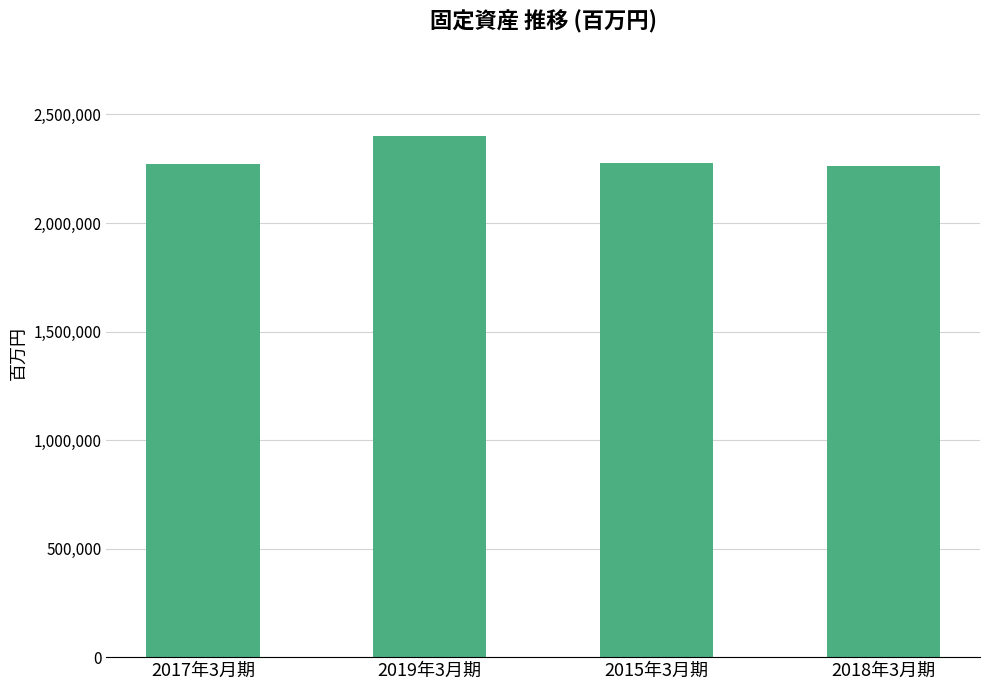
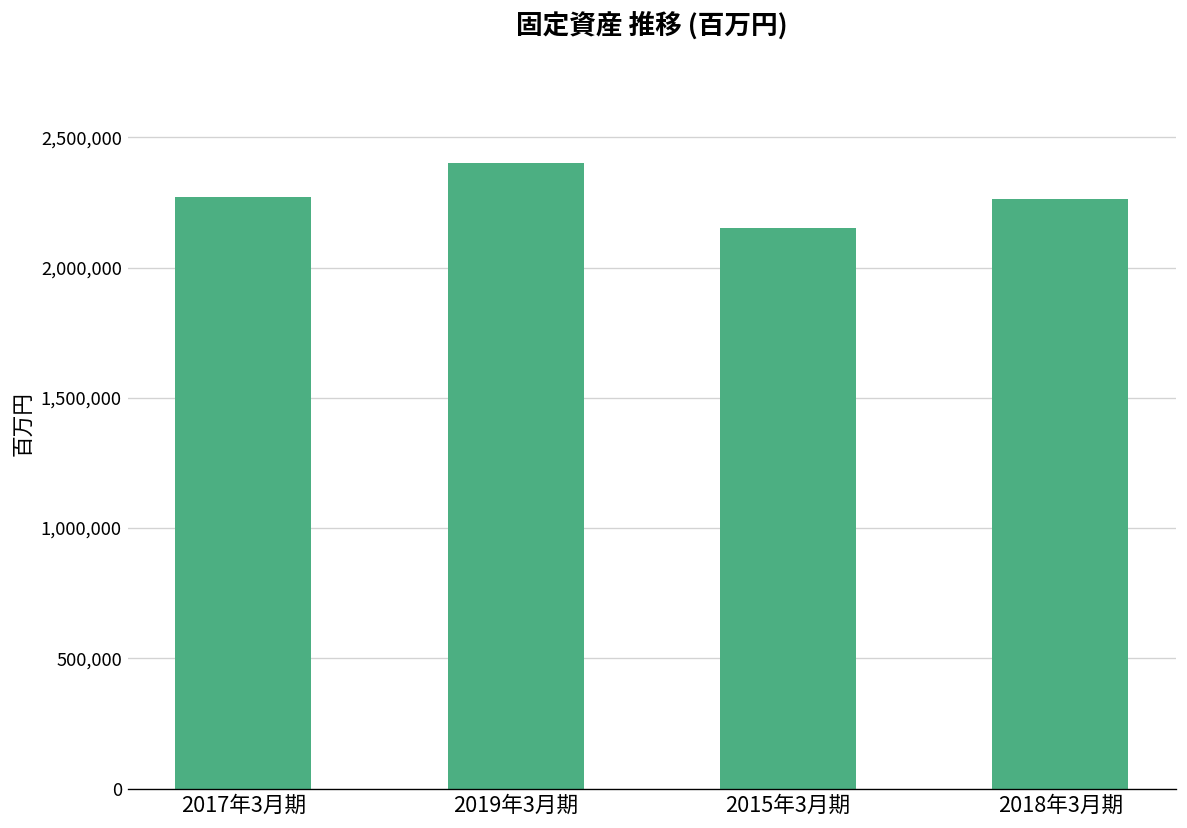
2015年3月期: 2,280,000 -> 2,150,000
